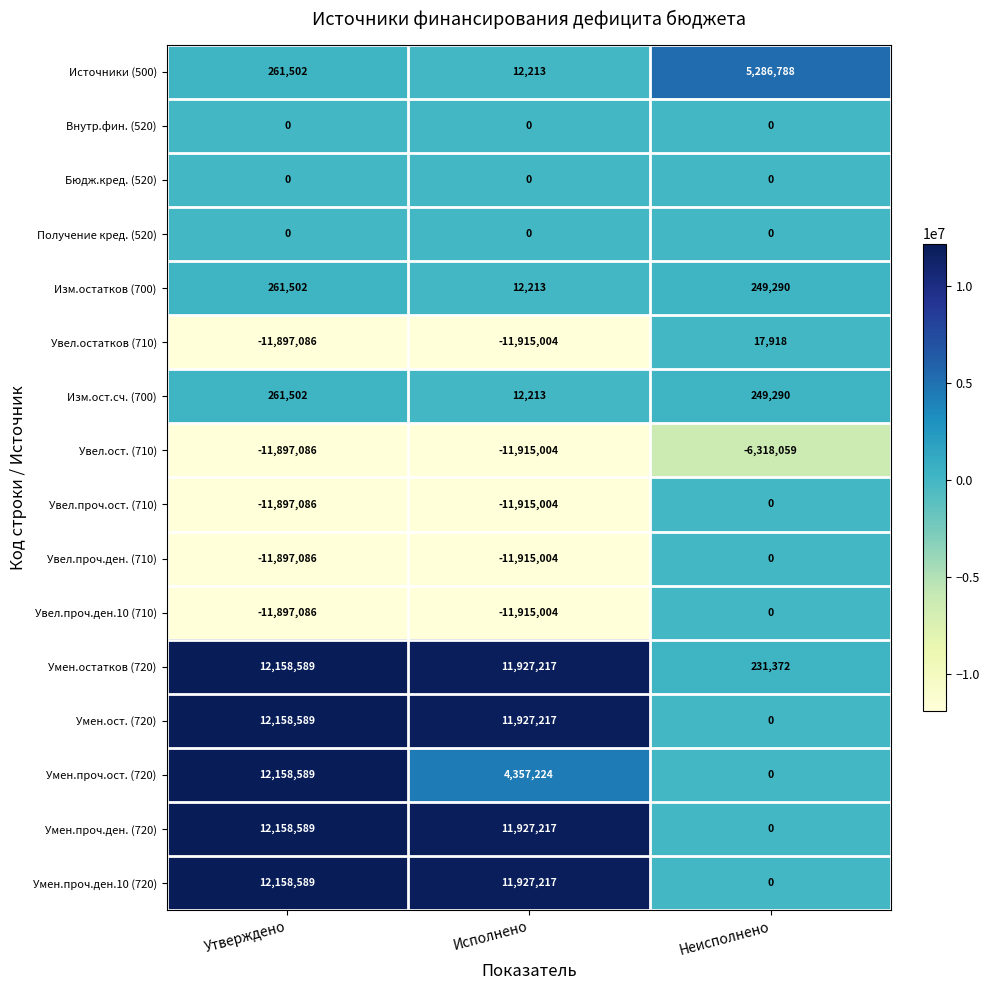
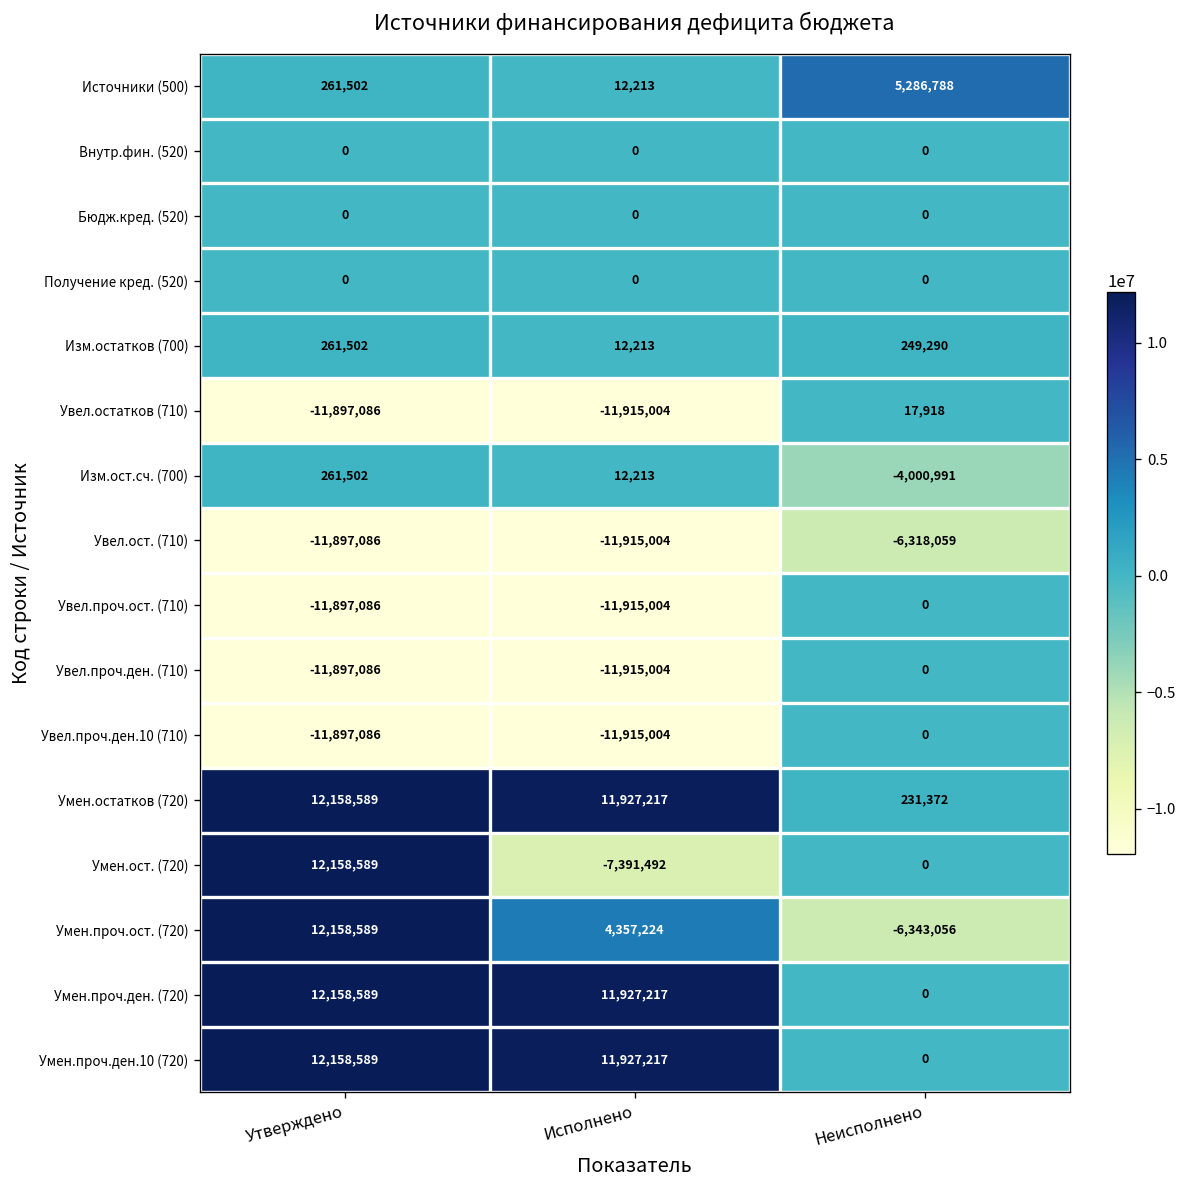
Изм.ост.сч. (700), Неисполнено: 249,290 -> -4,000,991
Умен.ост. (720), Исполнено: 11,927,217 -> -7,391,492
Умен.проч.ост. (720), Неисполнено: 0 -> -6,343,056
